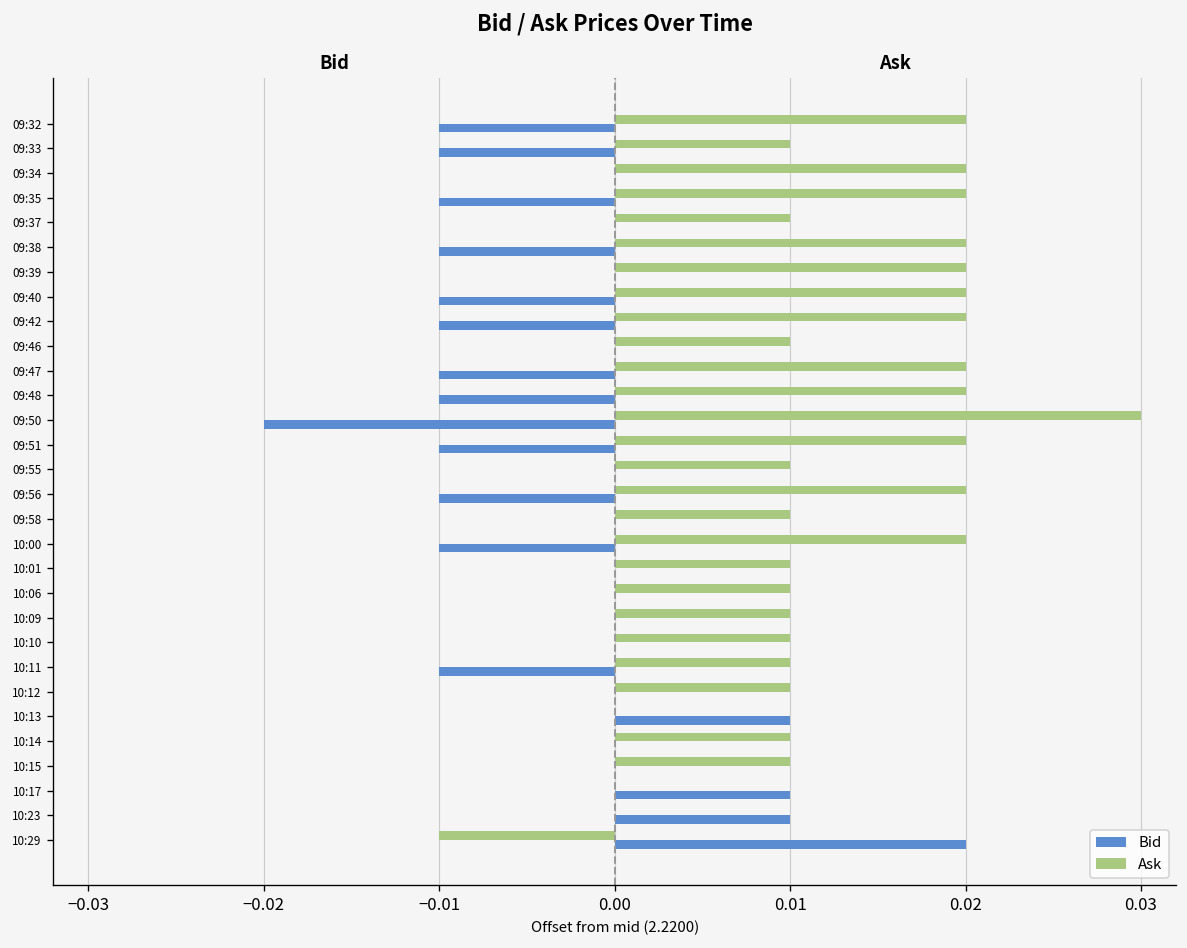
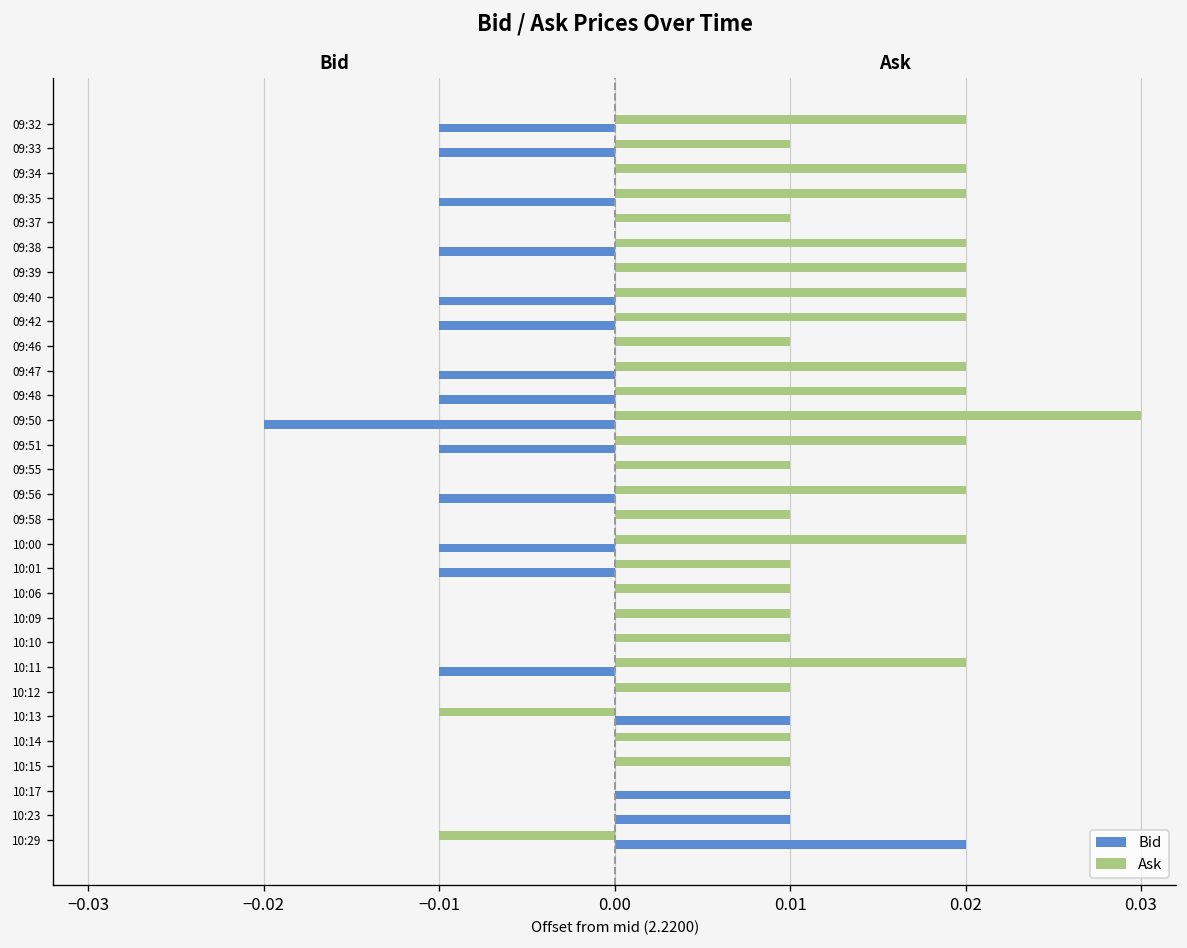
Bid, 10:01: 0.0000 -> -0.0100
Ask, 10:11: 0.0100 -> 0.0200
Ask, 10:13: 0.0000 -> -0.0100
